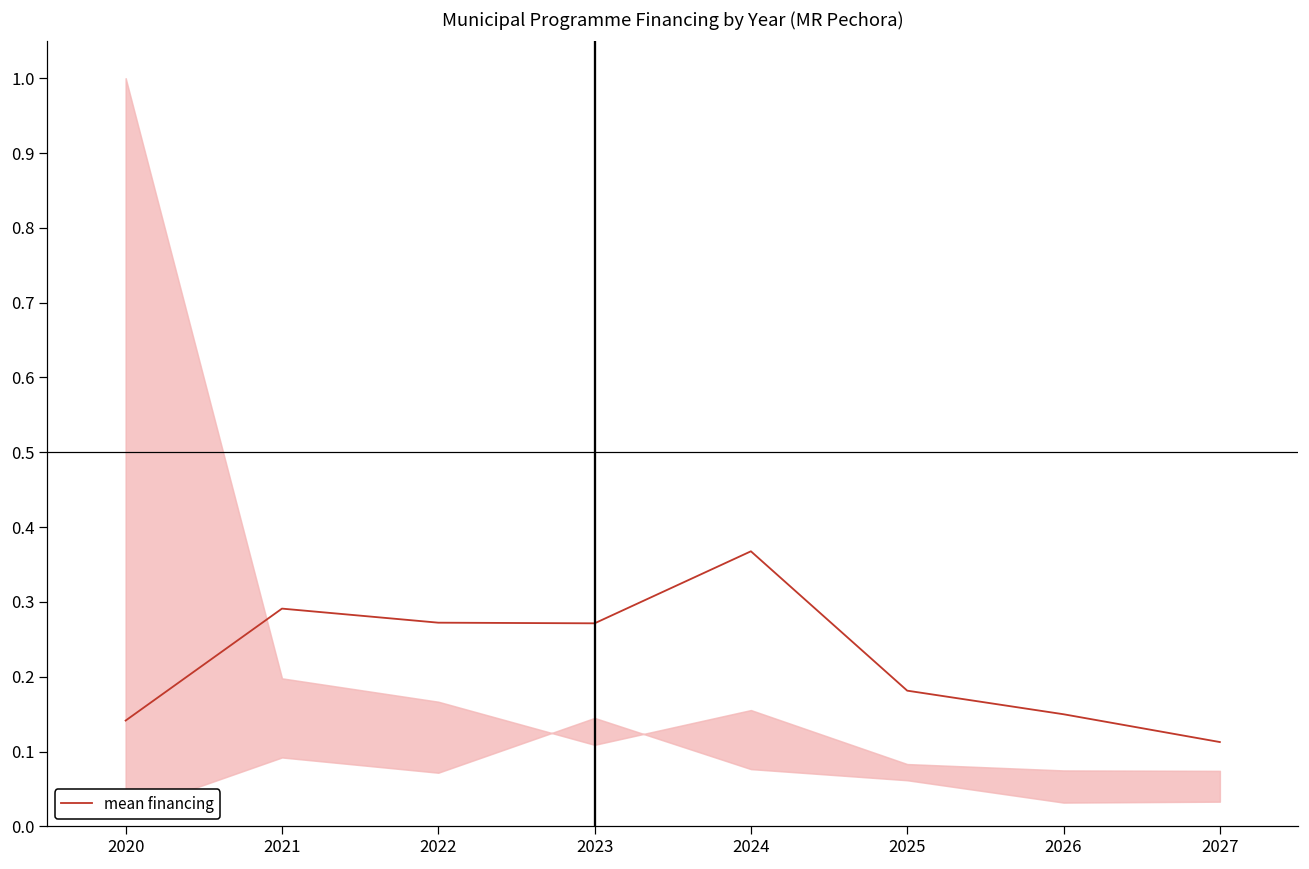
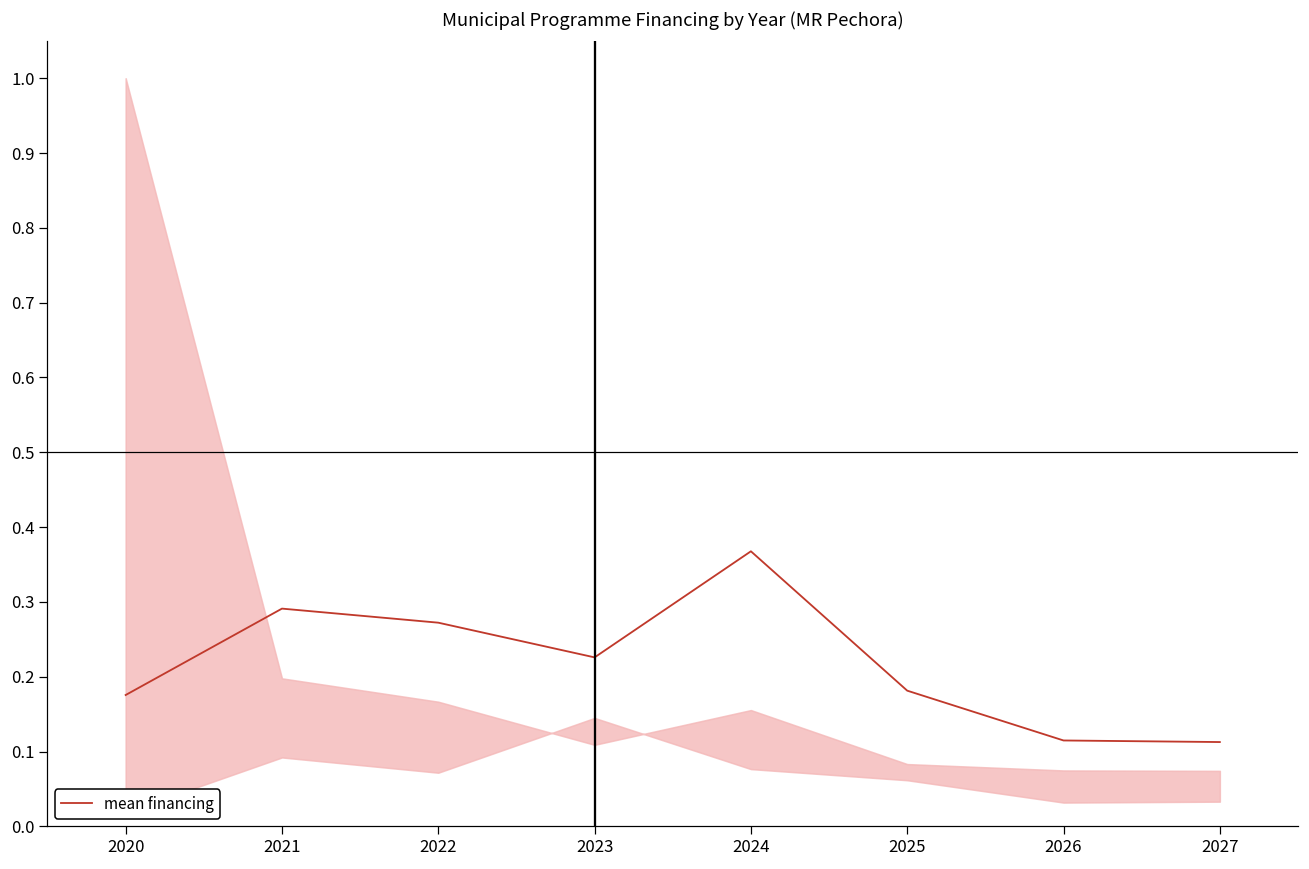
mean financing, 2020: 0.14 -> 0.18
mean financing, 2023: 0.27 -> 0.23
mean financing, 2026: 0.15 -> 0.11
